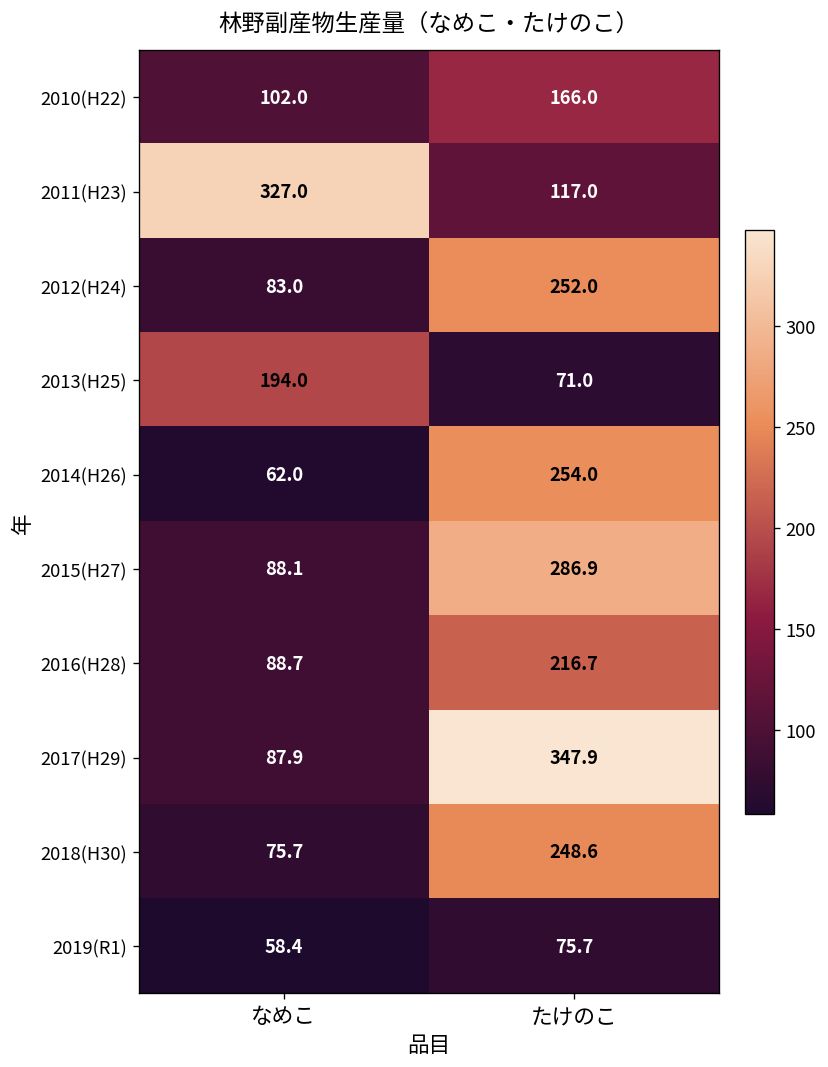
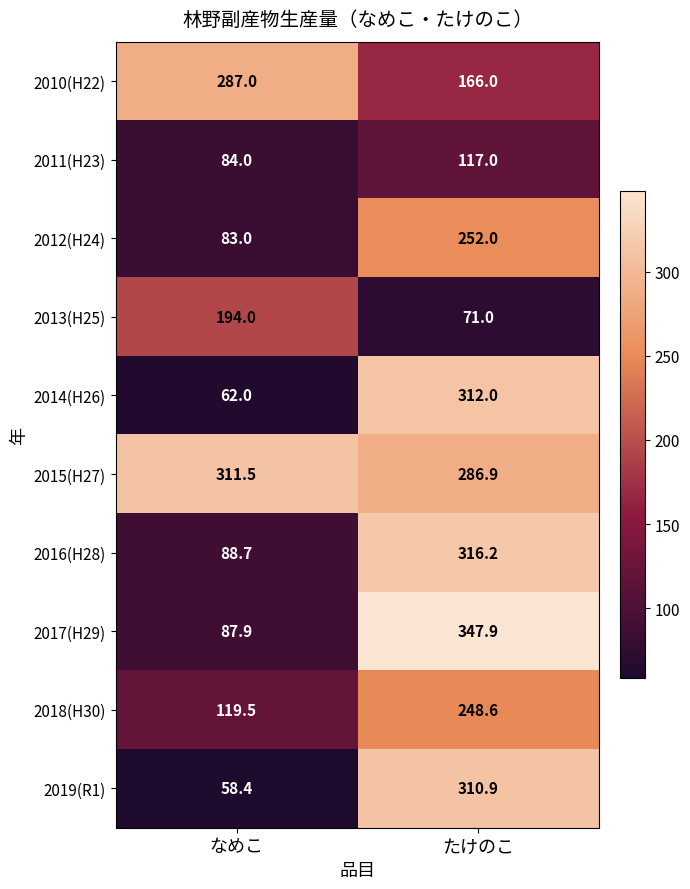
2010(H22), なめこ: 102.0 -> 287.0
2011(H23), なめこ: 327.0 -> 84.0
2014(H26), たけのこ: 254.0 -> 312.0
2015(H27), なめこ: 88.1 -> 311.5
2016(H28), たけのこ: 216.7 -> 316.2
2018(H30), なめこ: 75.7 -> 119.5
2019(R1), たけのこ: 75.7 -> 310.9
